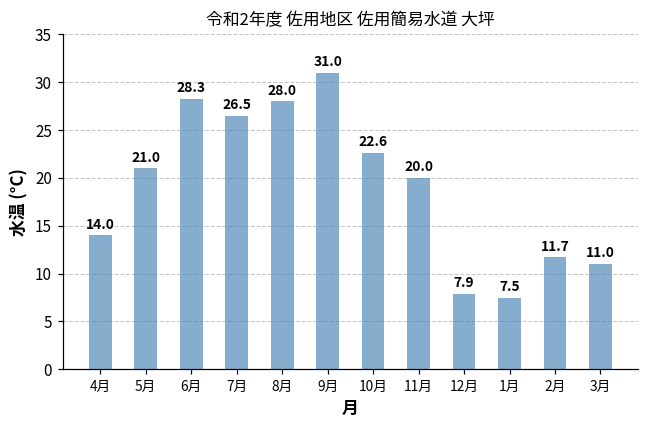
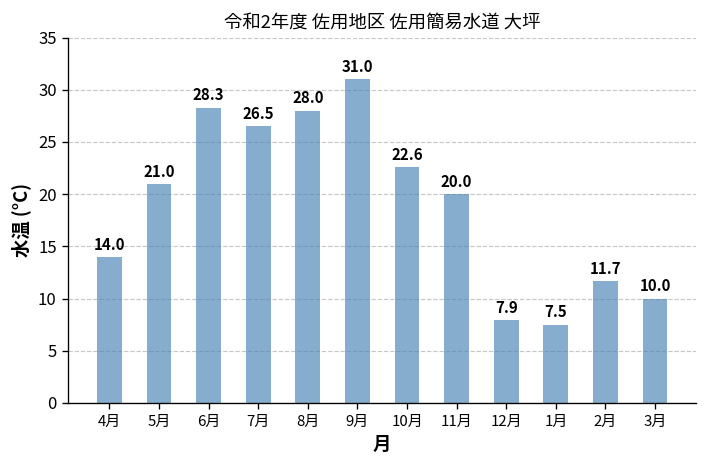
3月: 11.0 -> 10.0
